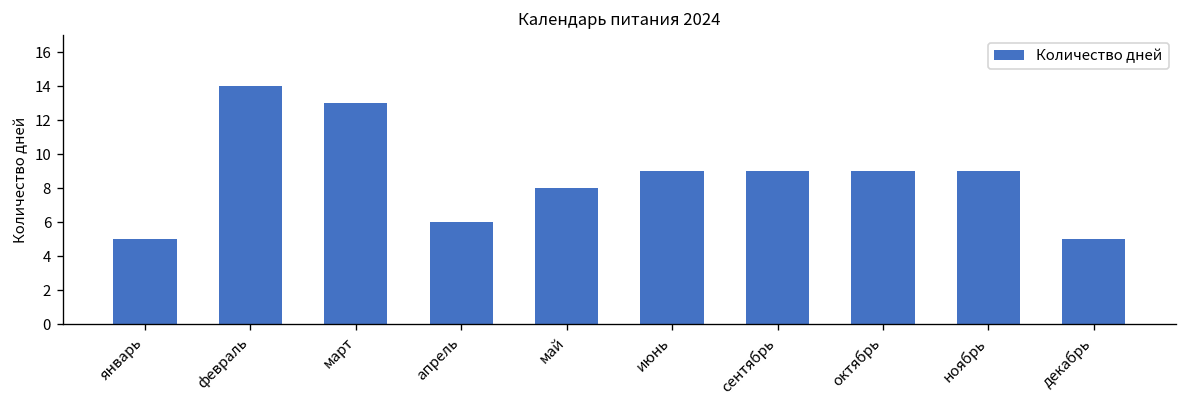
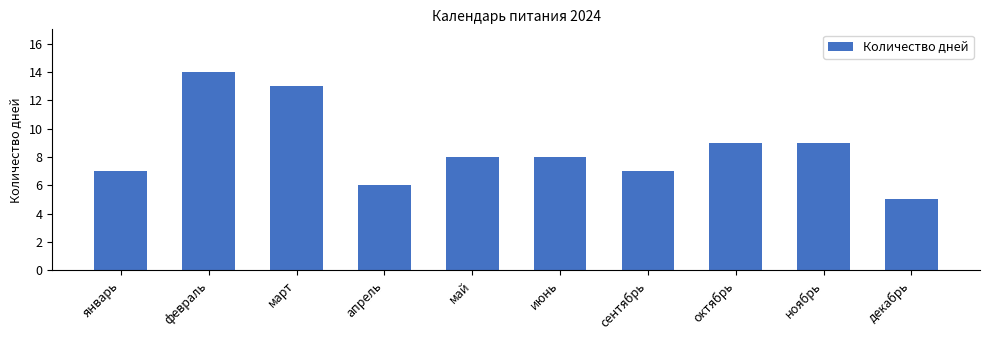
январь: 5 -> 7
июнь: 9 -> 8
сентябрь: 9 -> 7
